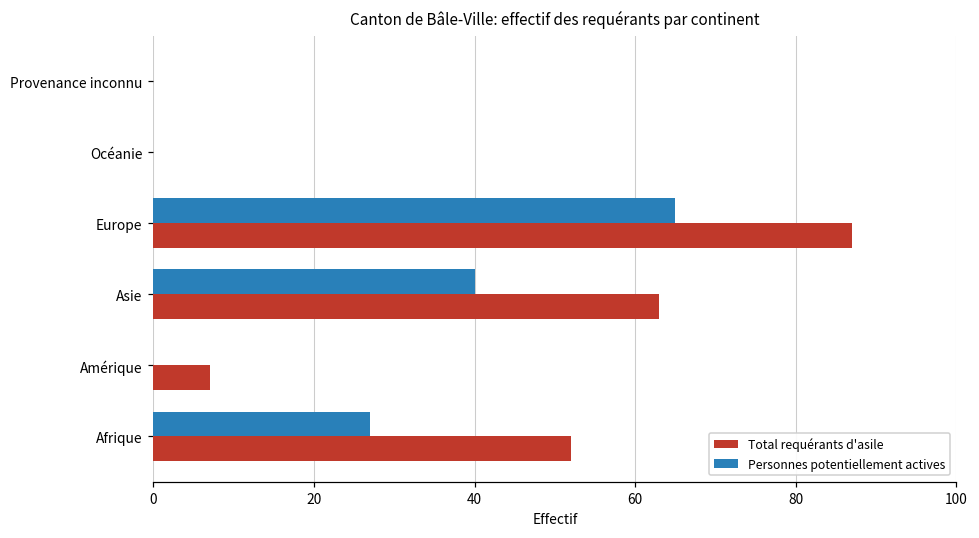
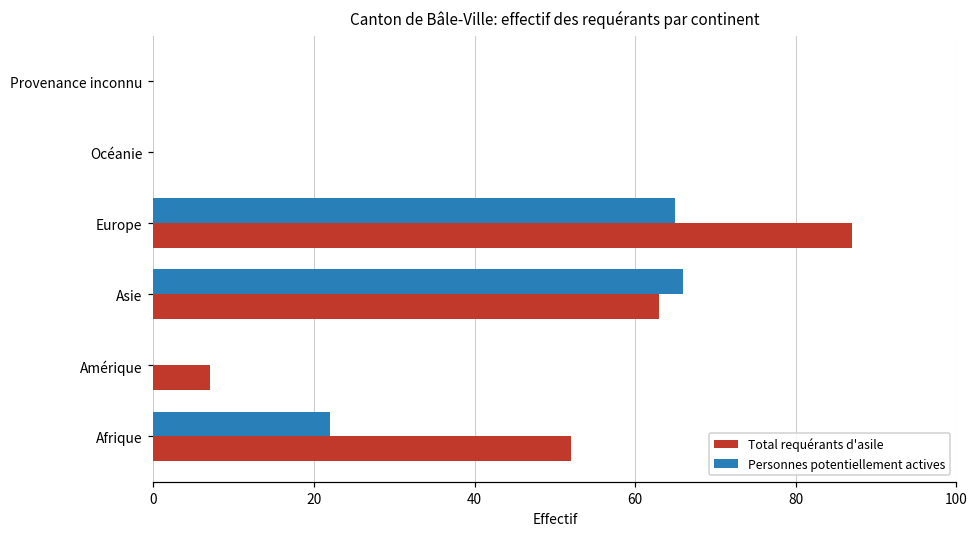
Personnes potentiellement actives, Asie: 40 -> 66
Personnes potentiellement actives, Afrique: 27 -> 22
